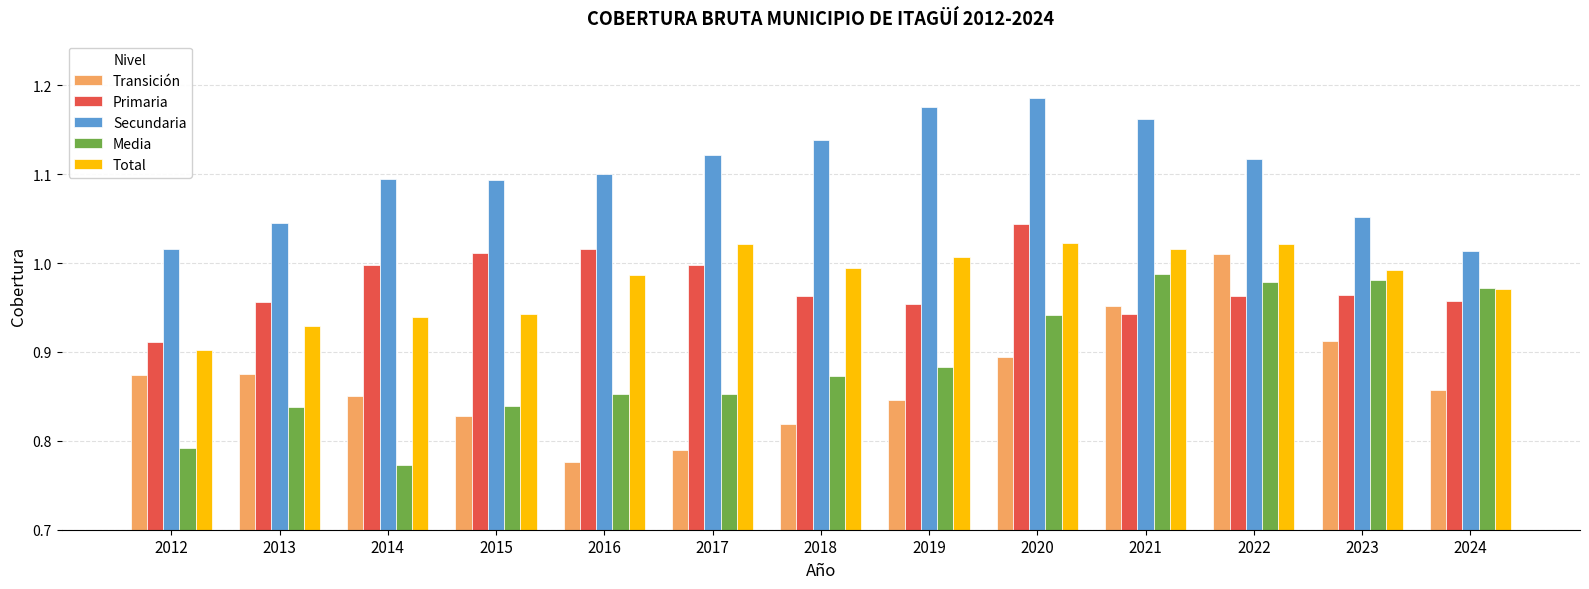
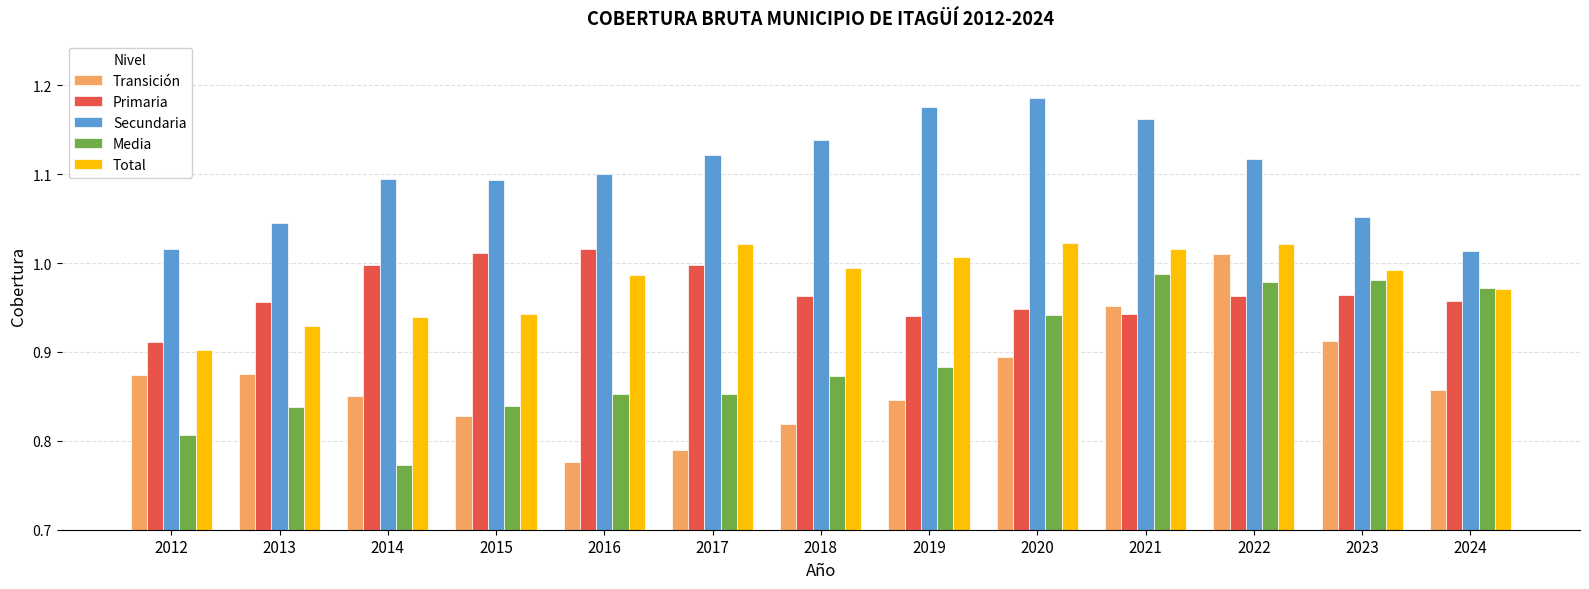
Media, 2012: 0.79 -> 0.81
Primaria, 2019: 0.95 -> 0.94
Primaria, 2020: 1.04 -> 0.95
